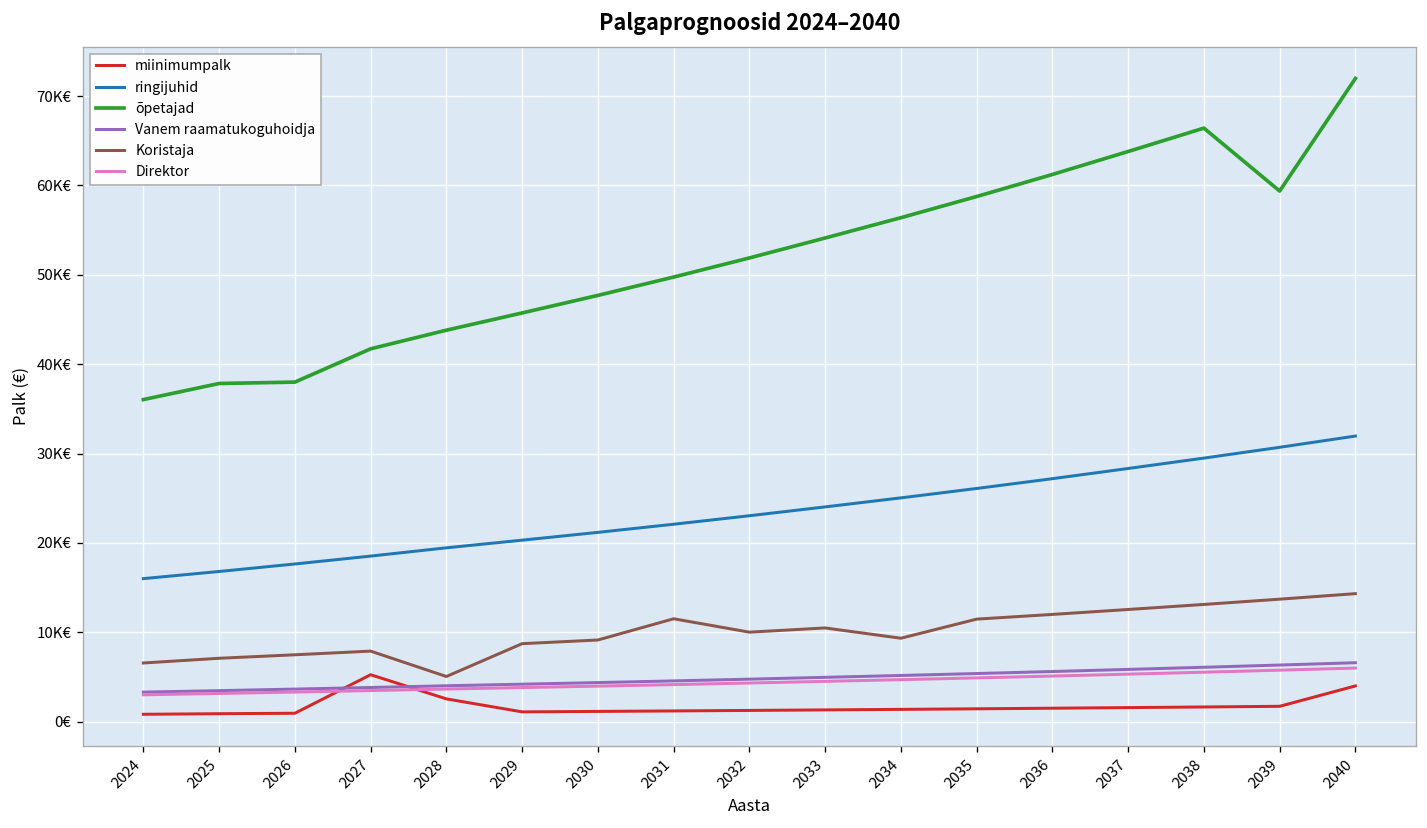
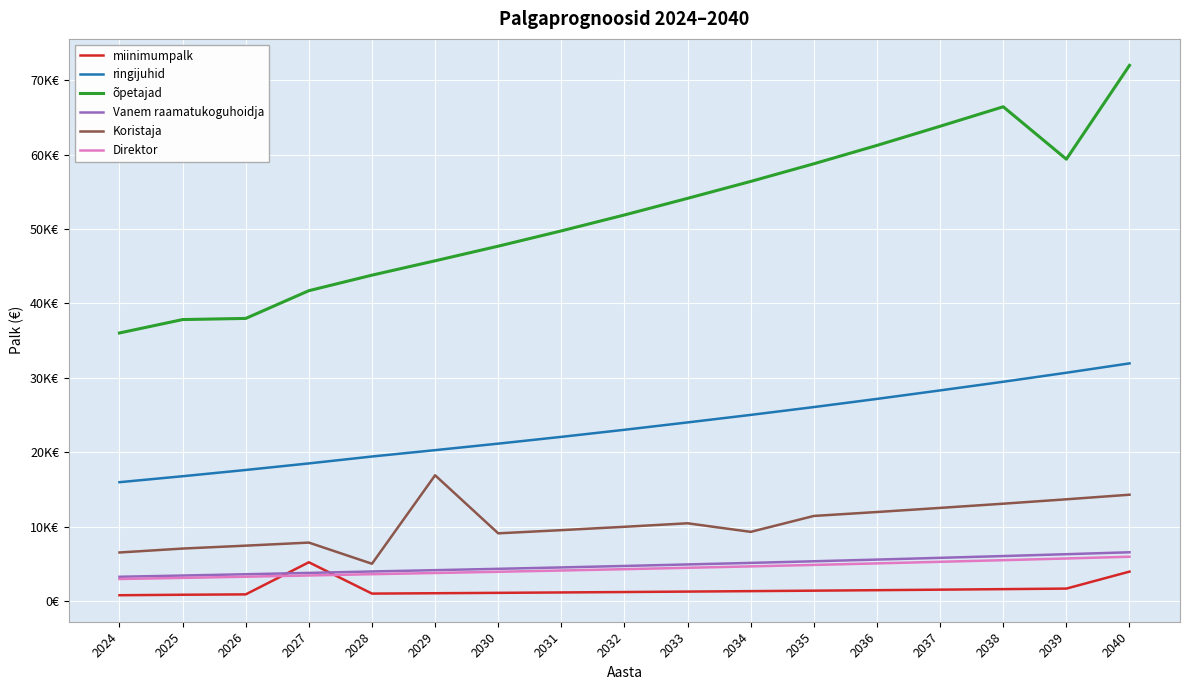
miinimumpalk, 2028: 3K€ -> 1K€
Koristaja, 2029: 9K€ -> 17K€
Koristaja, 2031: 12K€ -> 10K€
